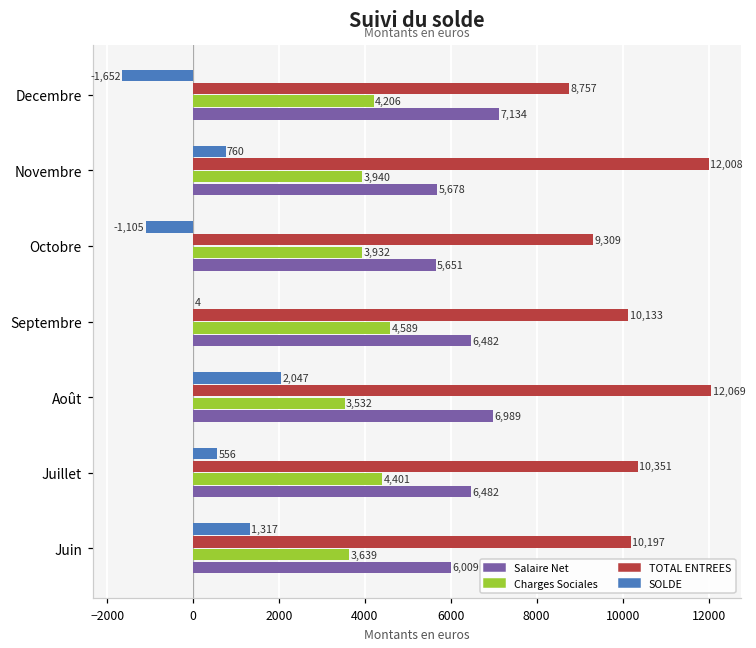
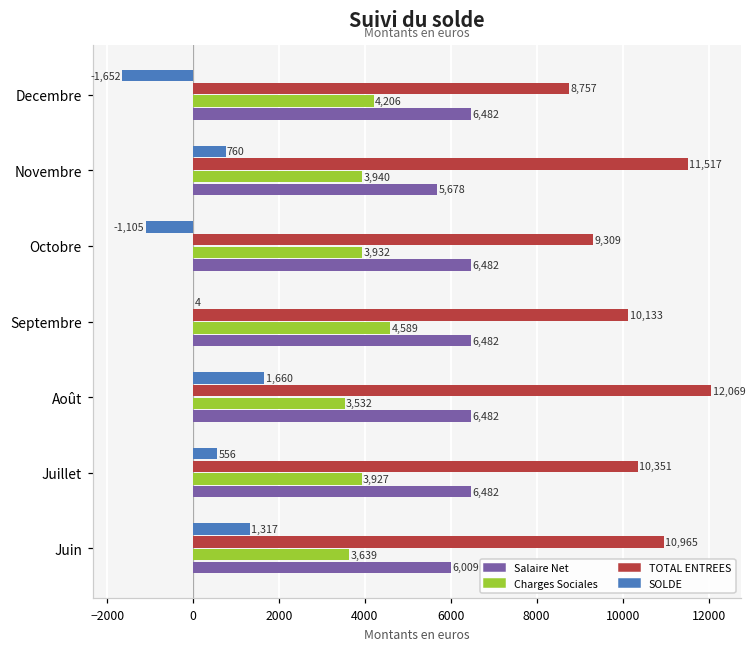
Salaire Net, Decembre: 7,134 -> 6,482
TOTAL ENTREES, Novembre: 12,008 -> 11,517
Salaire Net, Octobre: 5,651 -> 6,482
SOLDE, Août: 2,047 -> 1,660
Salaire Net, Août: 6,989 -> 6,482
Charges Sociales, Juillet: 4,401 -> 3,927
TOTAL ENTREES, Juin: 10,197 -> 10,965
